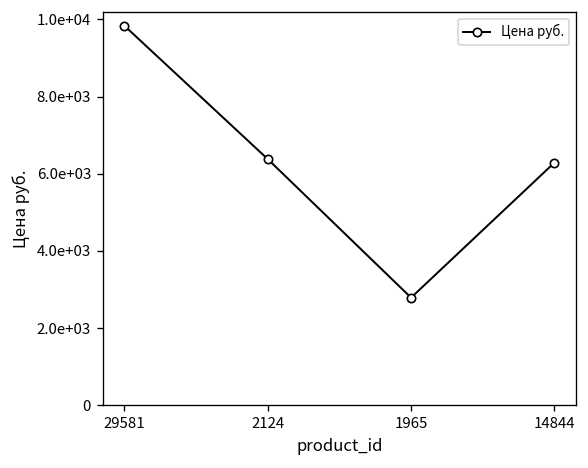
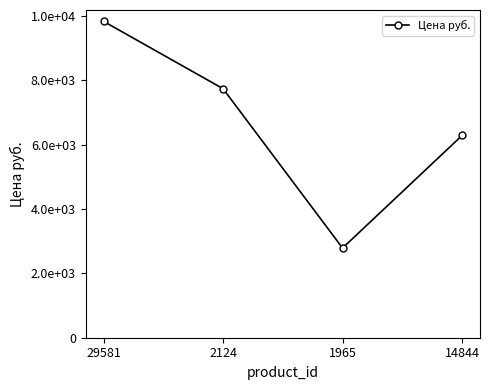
2124: 6400 -> 7700
